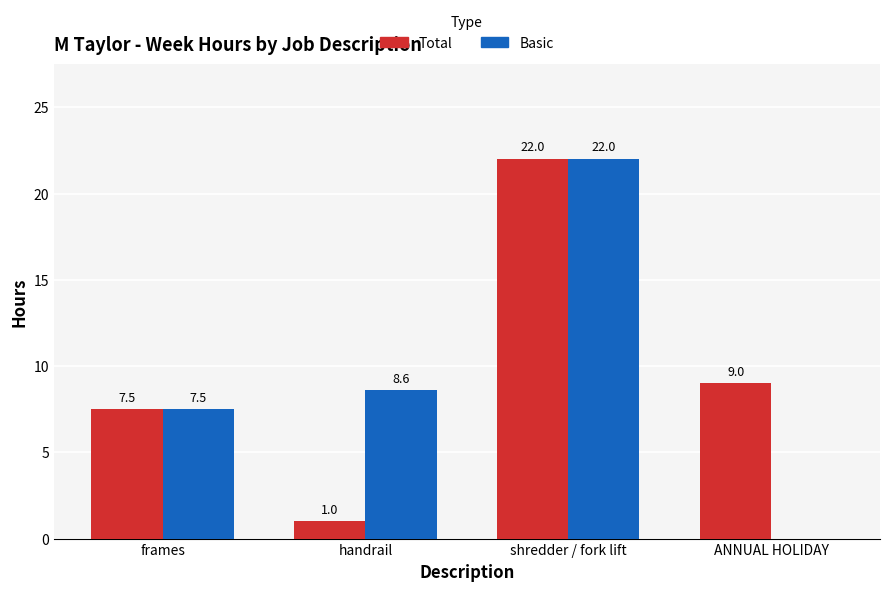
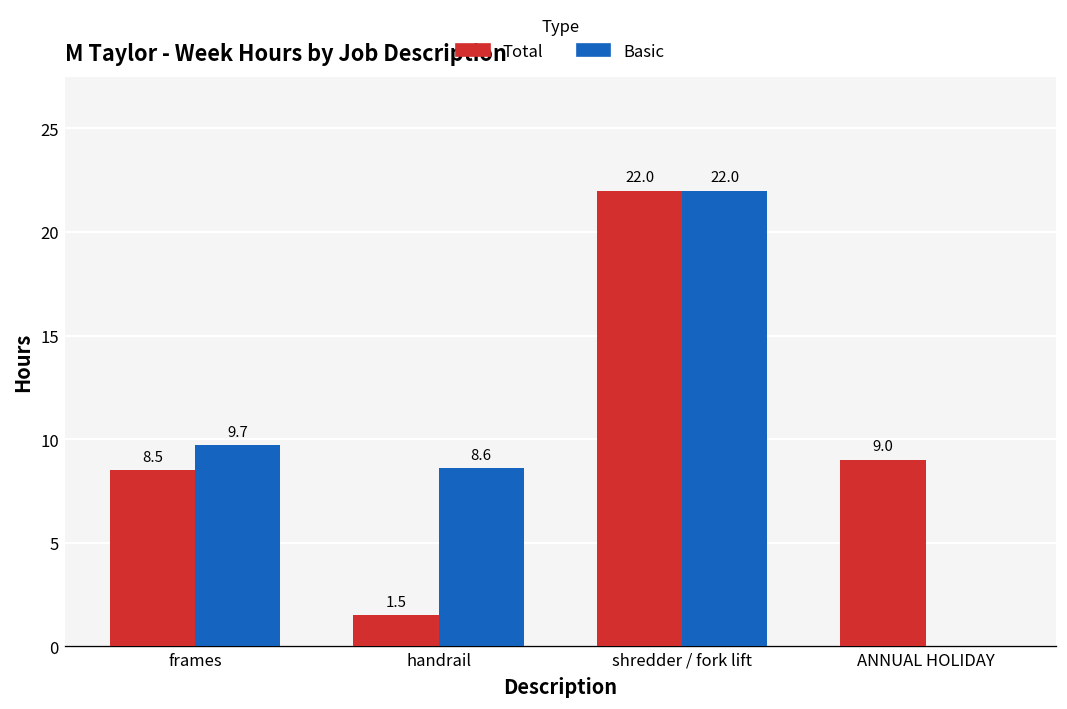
Total, frames: 7.5 -> 8.5
Basic, frames: 7.5 -> 9.7
Total, handrail: 1.0 -> 1.5
